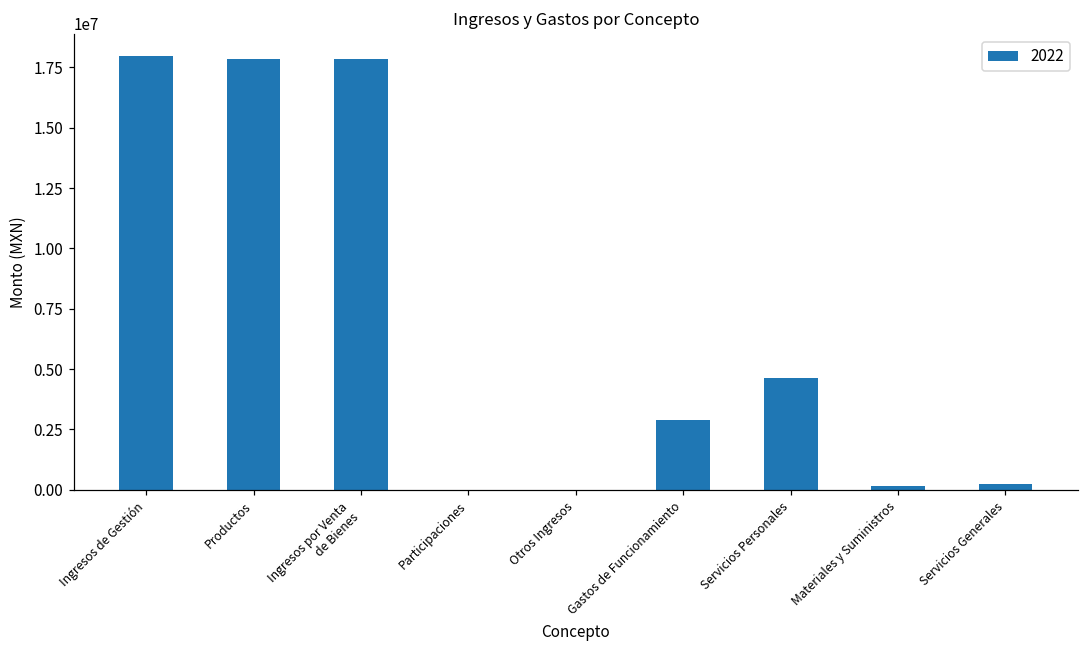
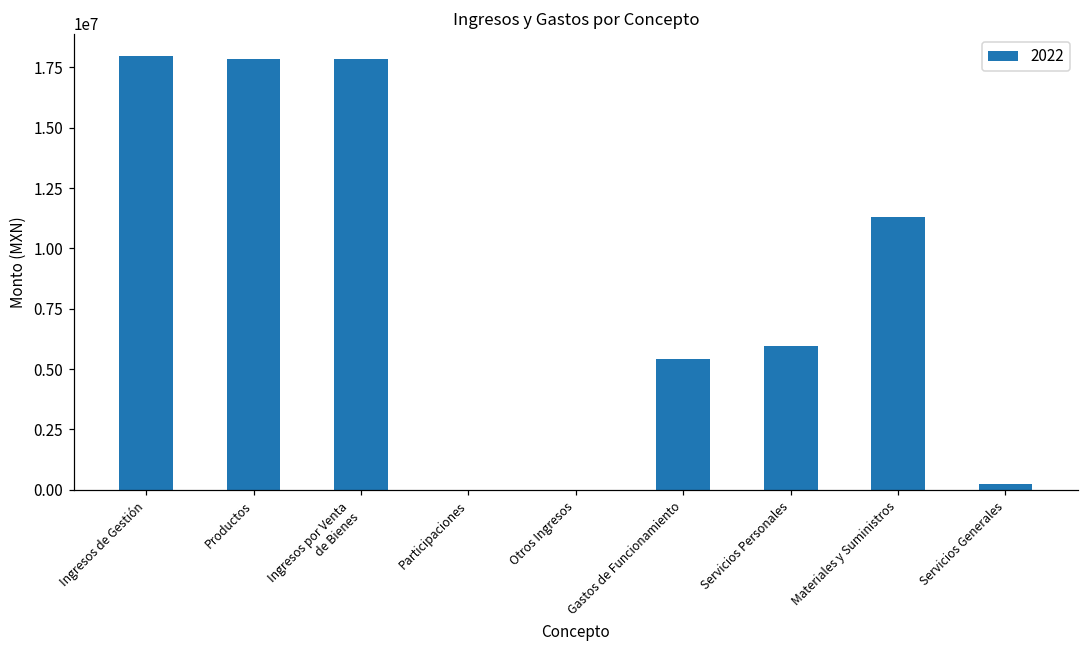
Gastos de Funcionamiento: 2900000 -> 5400000
Servicios Personales: 4600000 -> 5900000
Materiales y Suministros: 100000 -> 11300000
